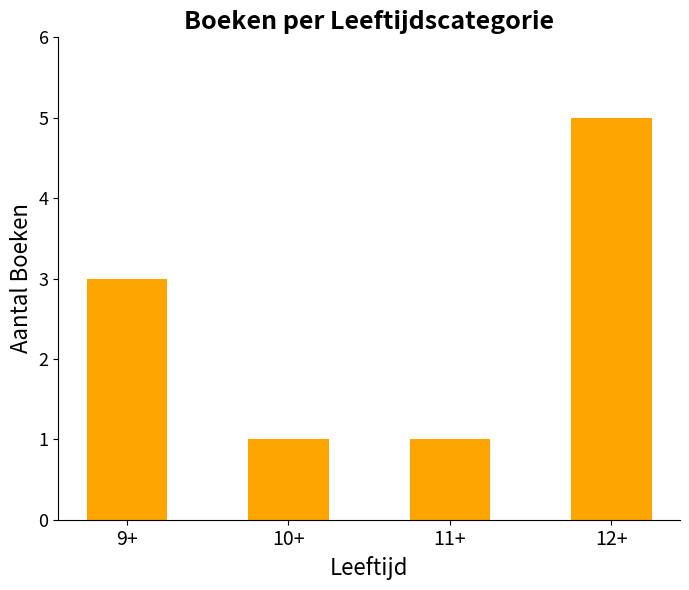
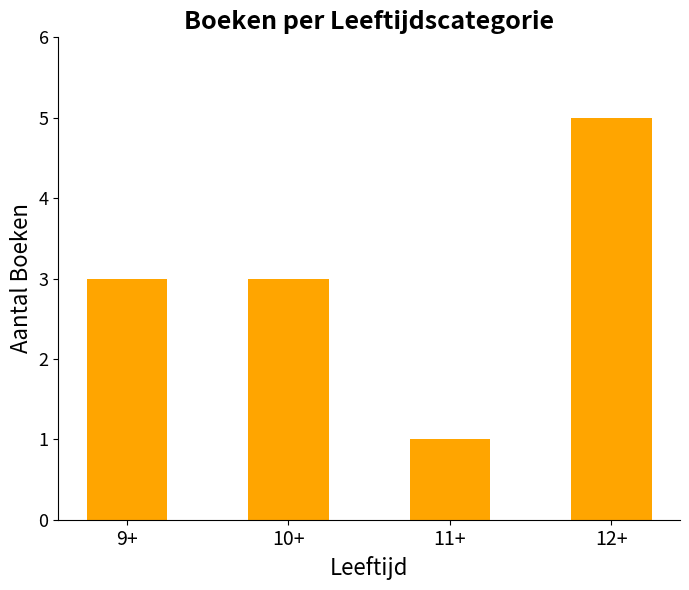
10+: 1 -> 3
